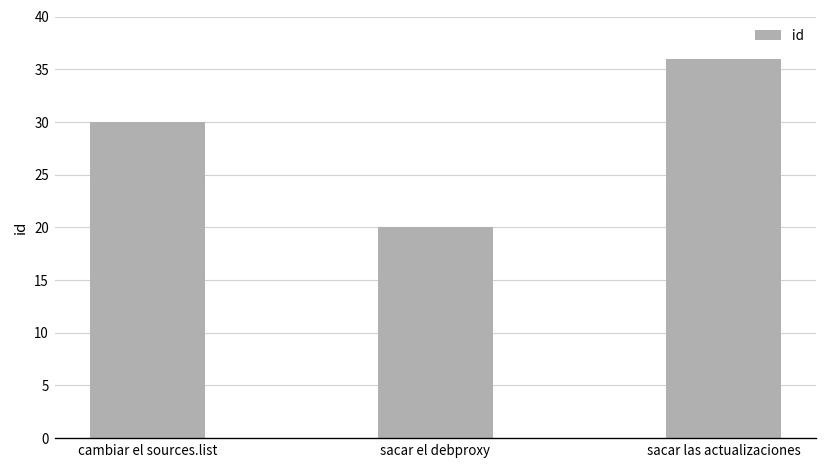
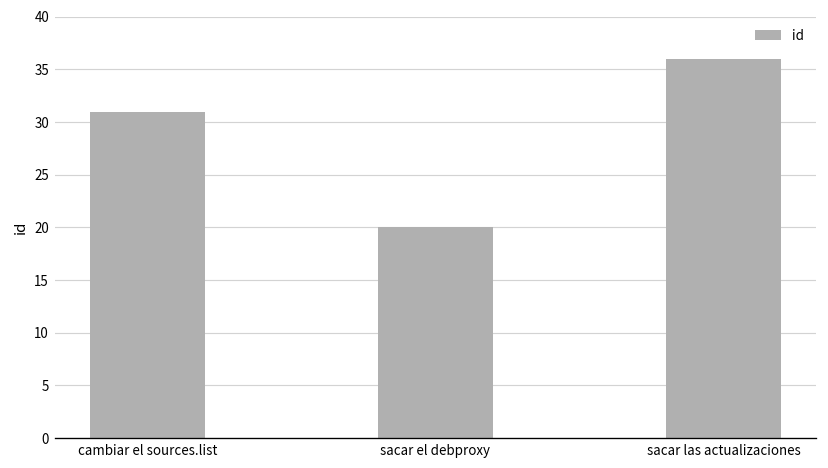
cambiar el sources.list: 30 -> 31
